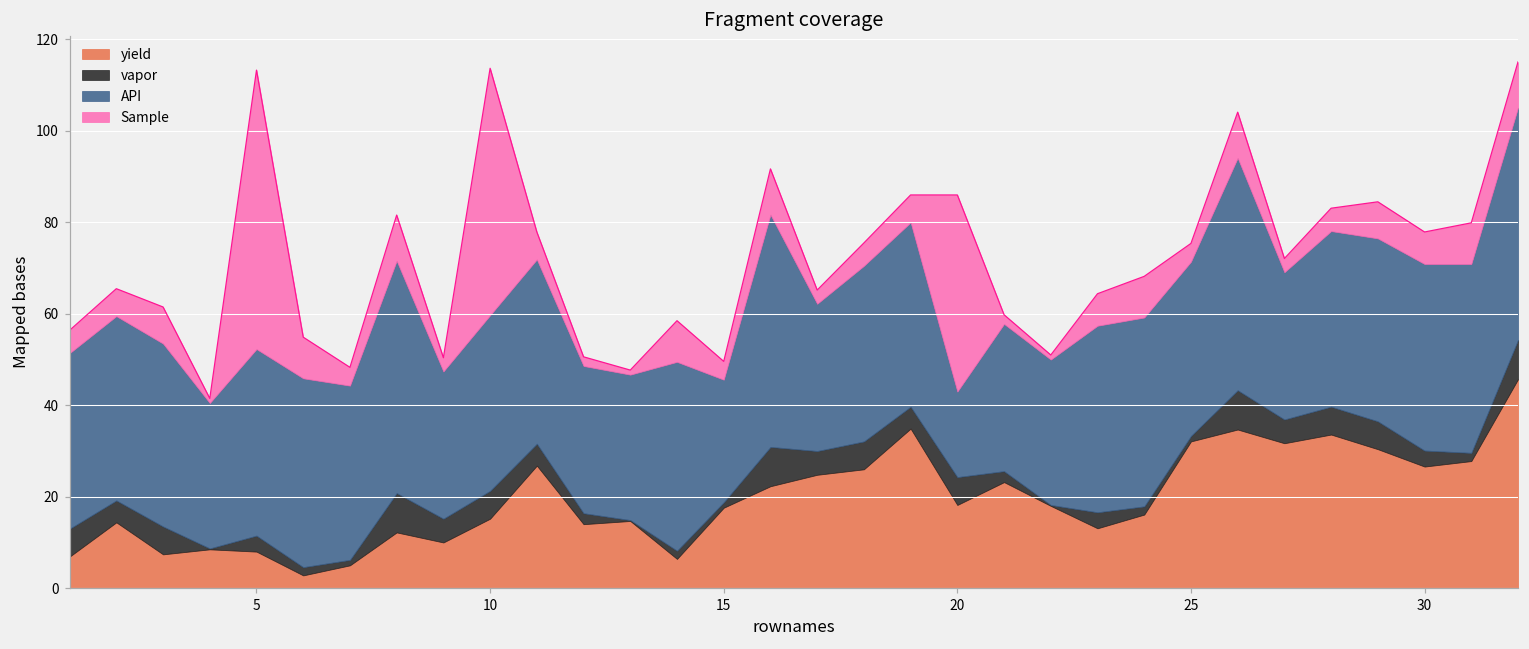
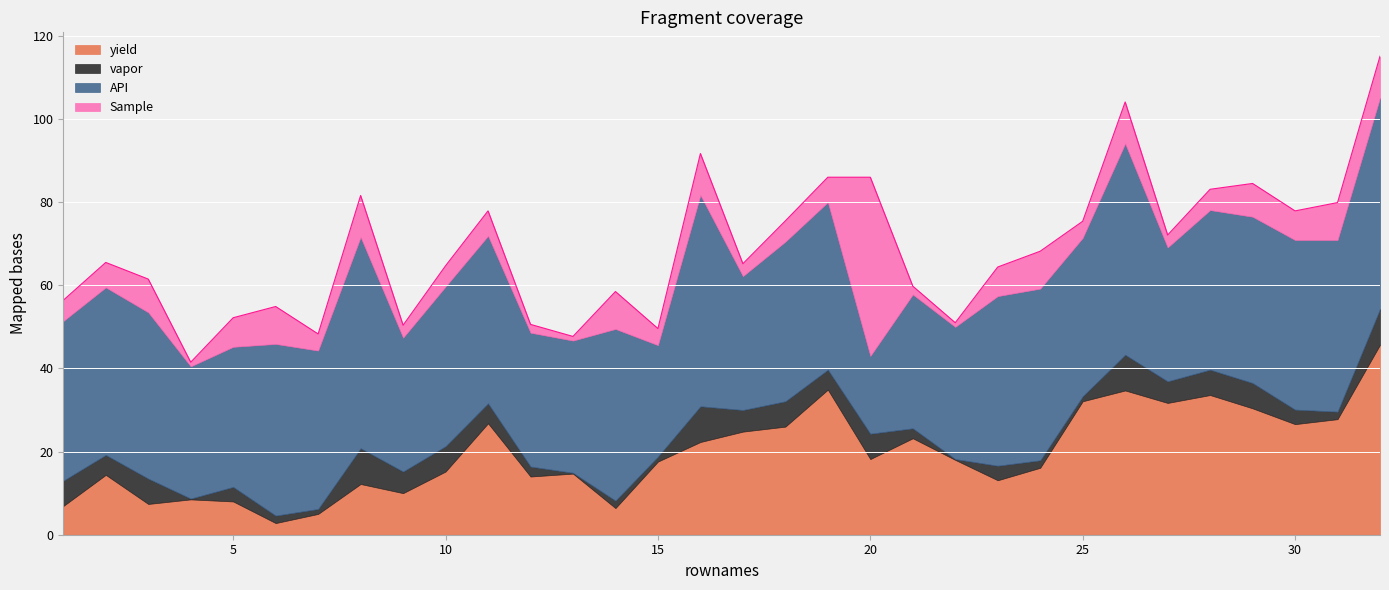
API, 5: 41 -> 34
Sample, 5: 61 -> 7
Sample, 10: 54 -> 5
